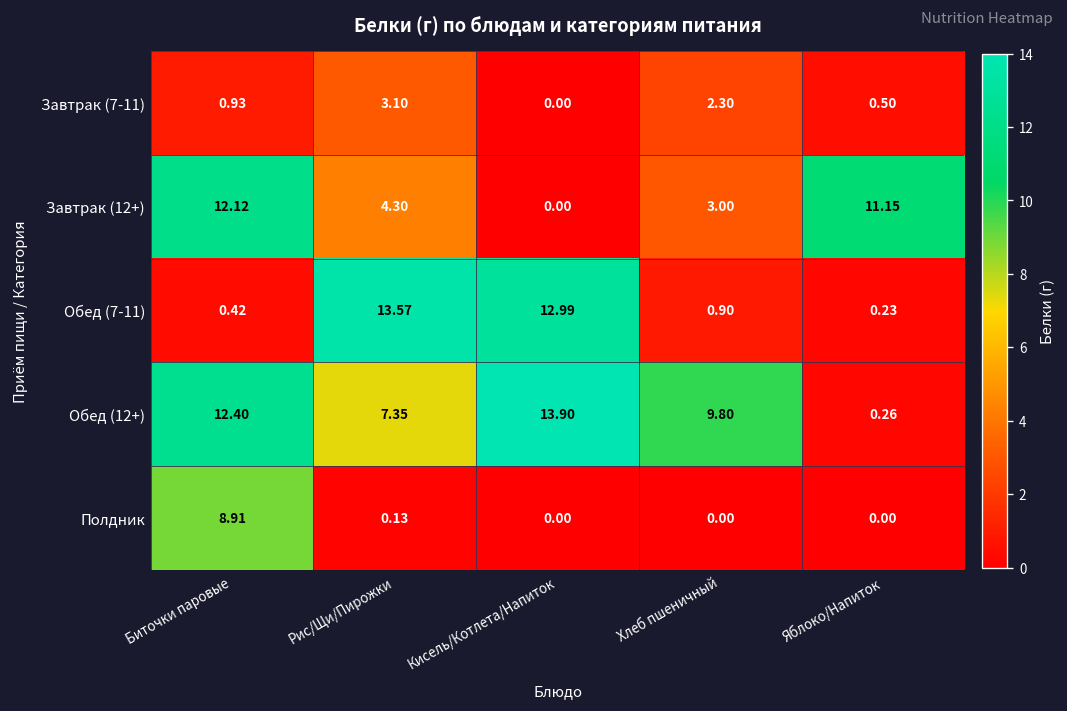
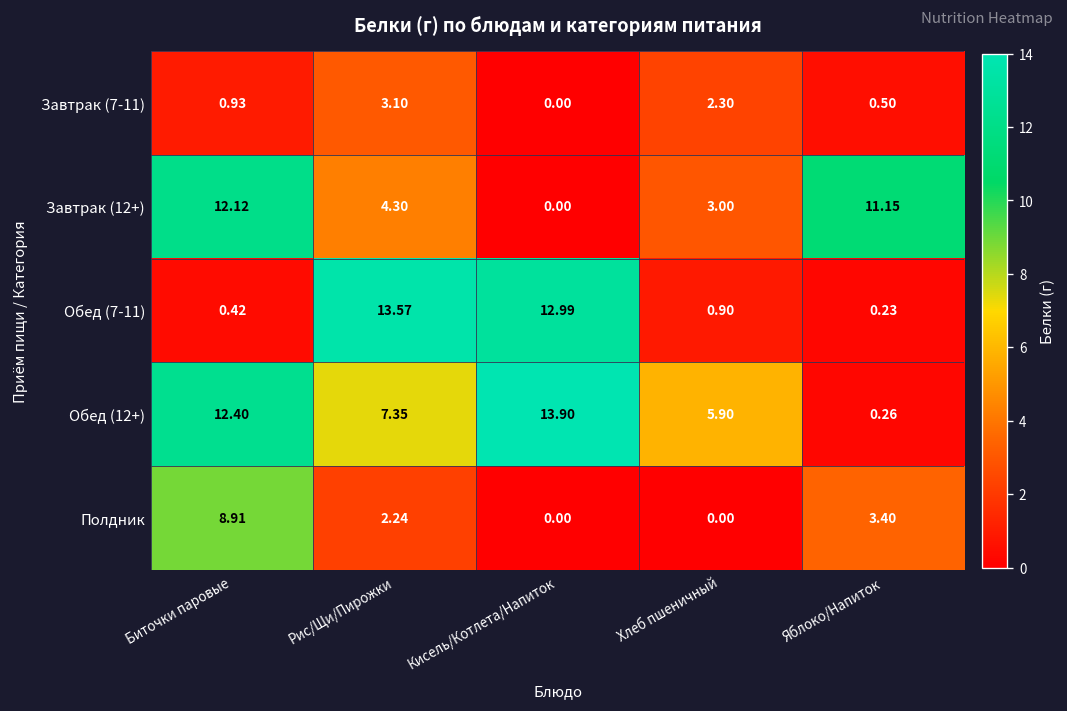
Обед (12+), Хлеб пшеничный: 9.80 -> 5.90
Полдник, Рис/Щи/Пирожки: 0.13 -> 2.24
Полдник, Яблоко/Напиток: 0.00 -> 3.40
